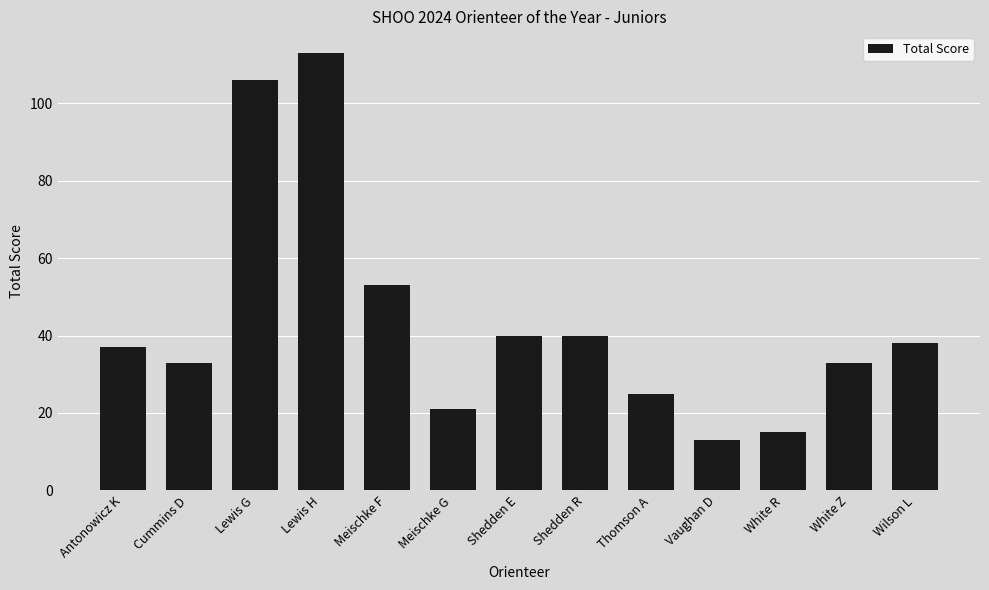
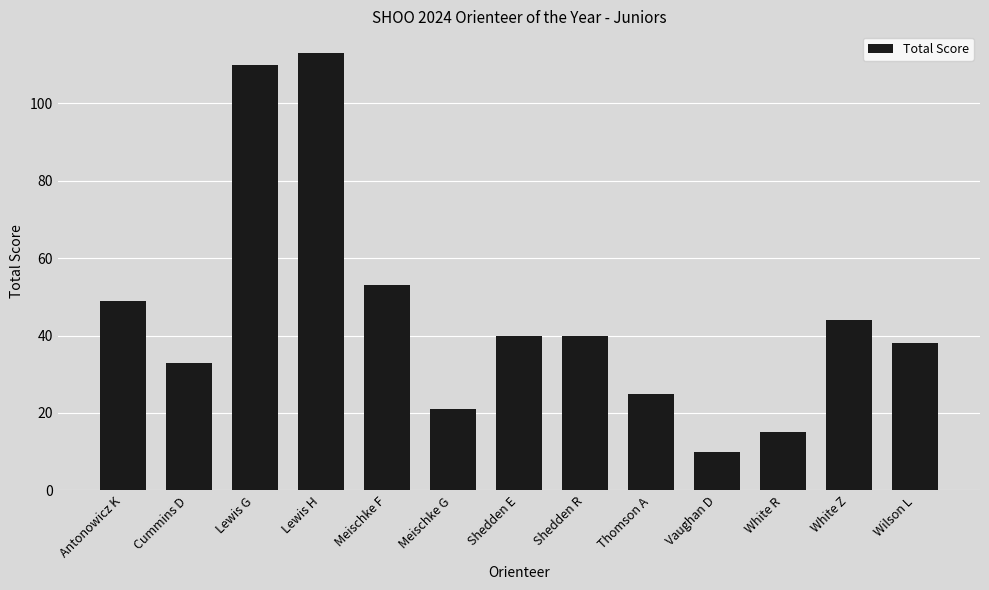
Antonowicz K: 37 -> 49
Lewis G: 106 -> 110
Vaughan D: 13 -> 10
White Z: 33 -> 44
